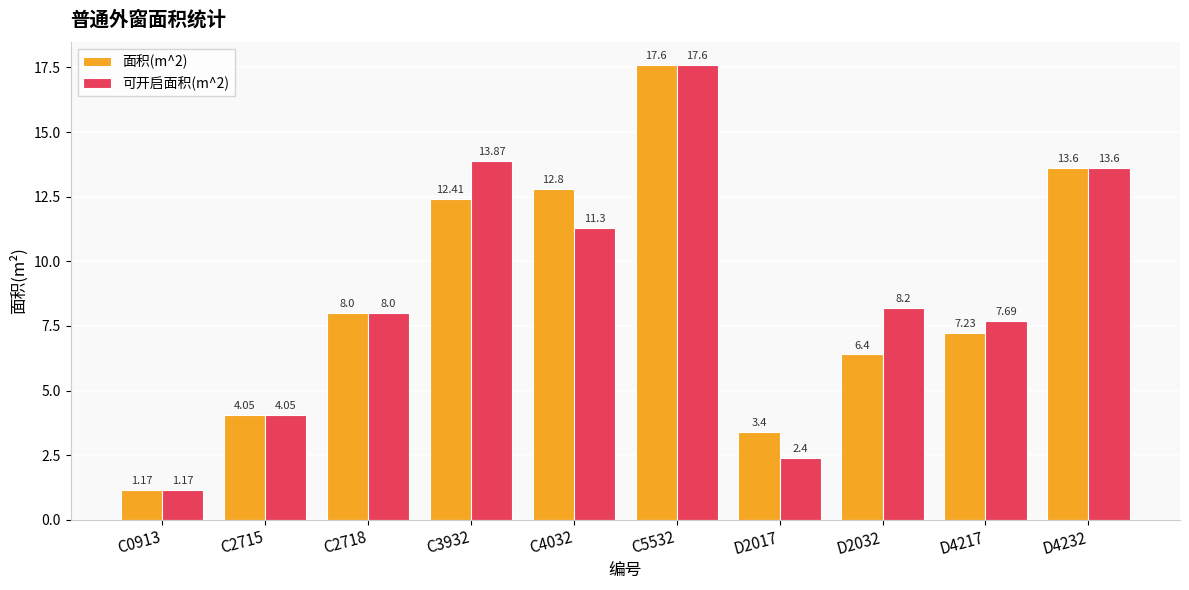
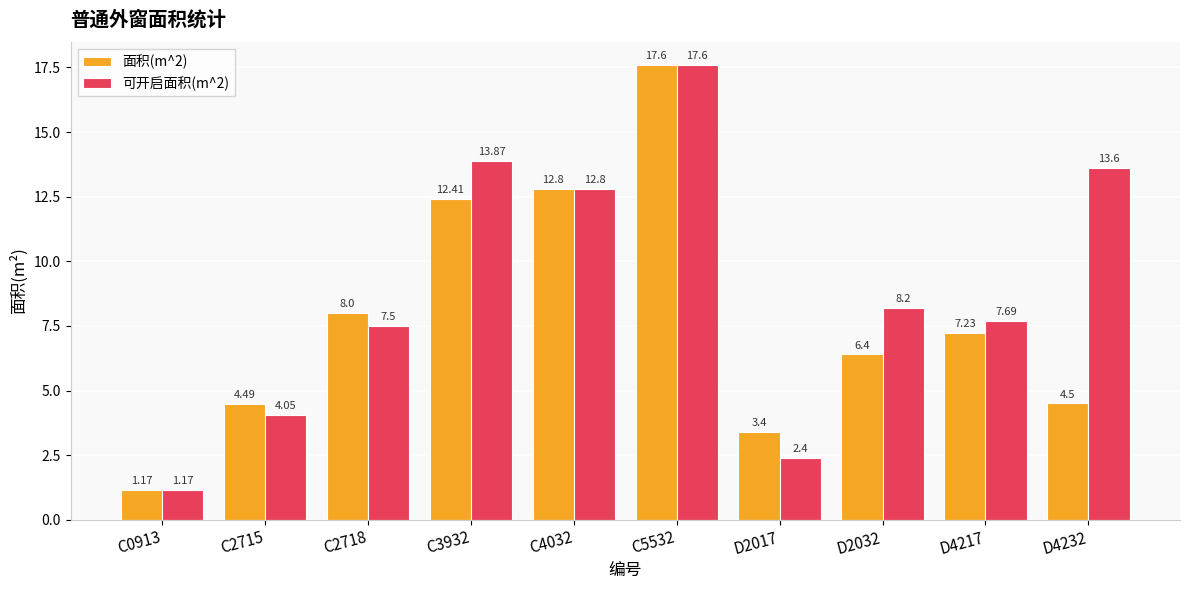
面积(m^2), C2715: 4.05 -> 4.49
可开启面积(m^2), C2718: 8.0 -> 7.5
可开启面积(m^2), C4032: 11.3 -> 12.8
面积(m^2), D4232: 13.6 -> 4.5
